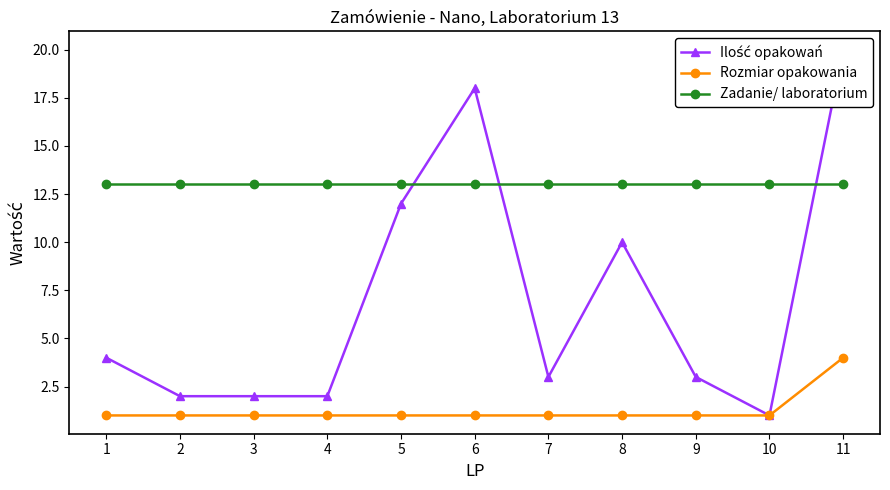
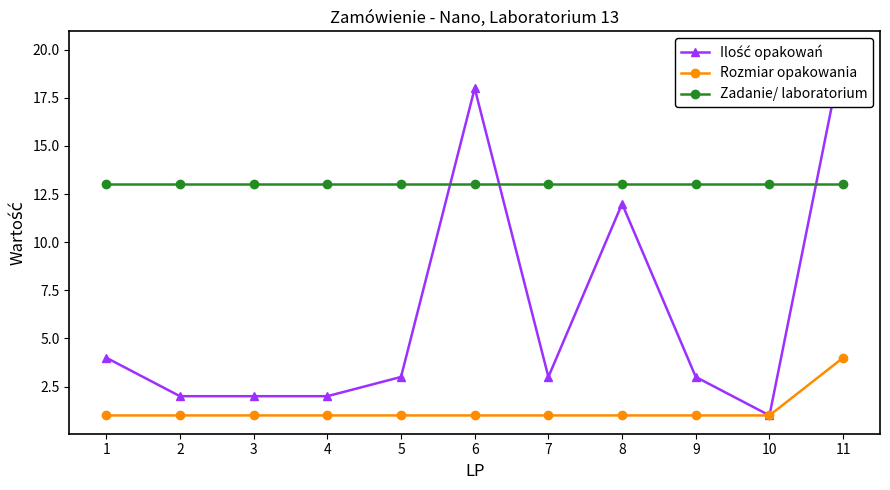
Ilość opakowań, 5: 12 -> 3
Ilość opakowań, 8: 10 -> 12
